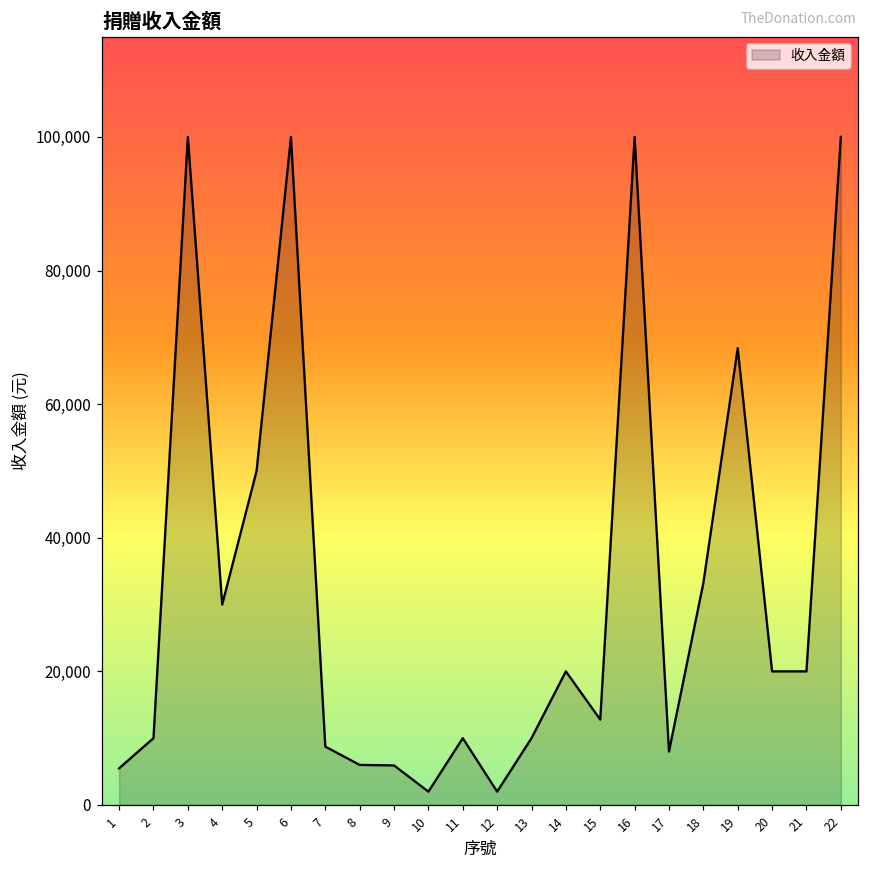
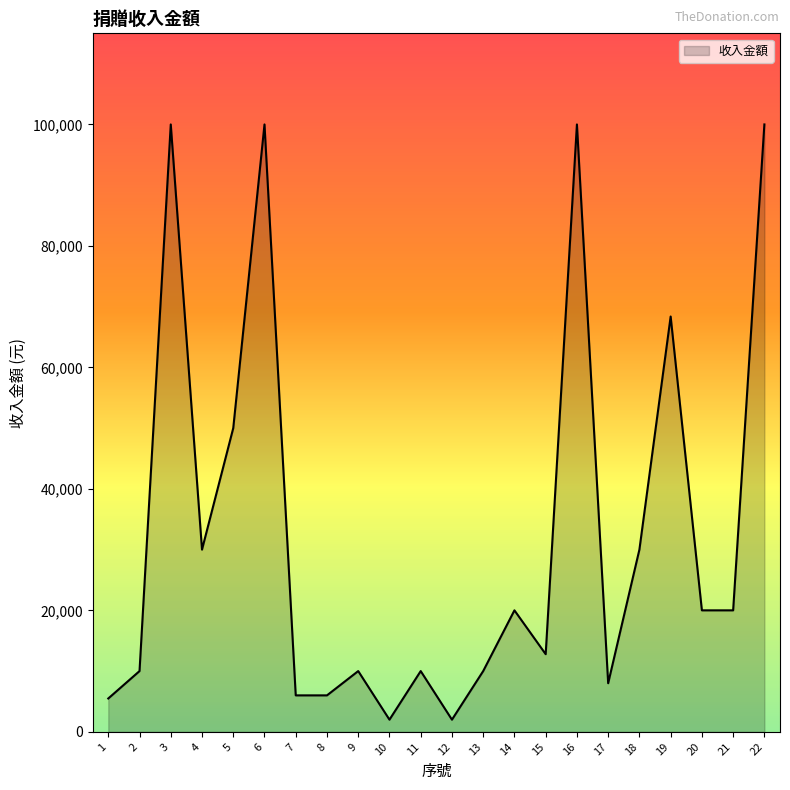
7: 9,000 -> 6,000
9: 6,000 -> 10,000
18: 33,000 -> 30,000
